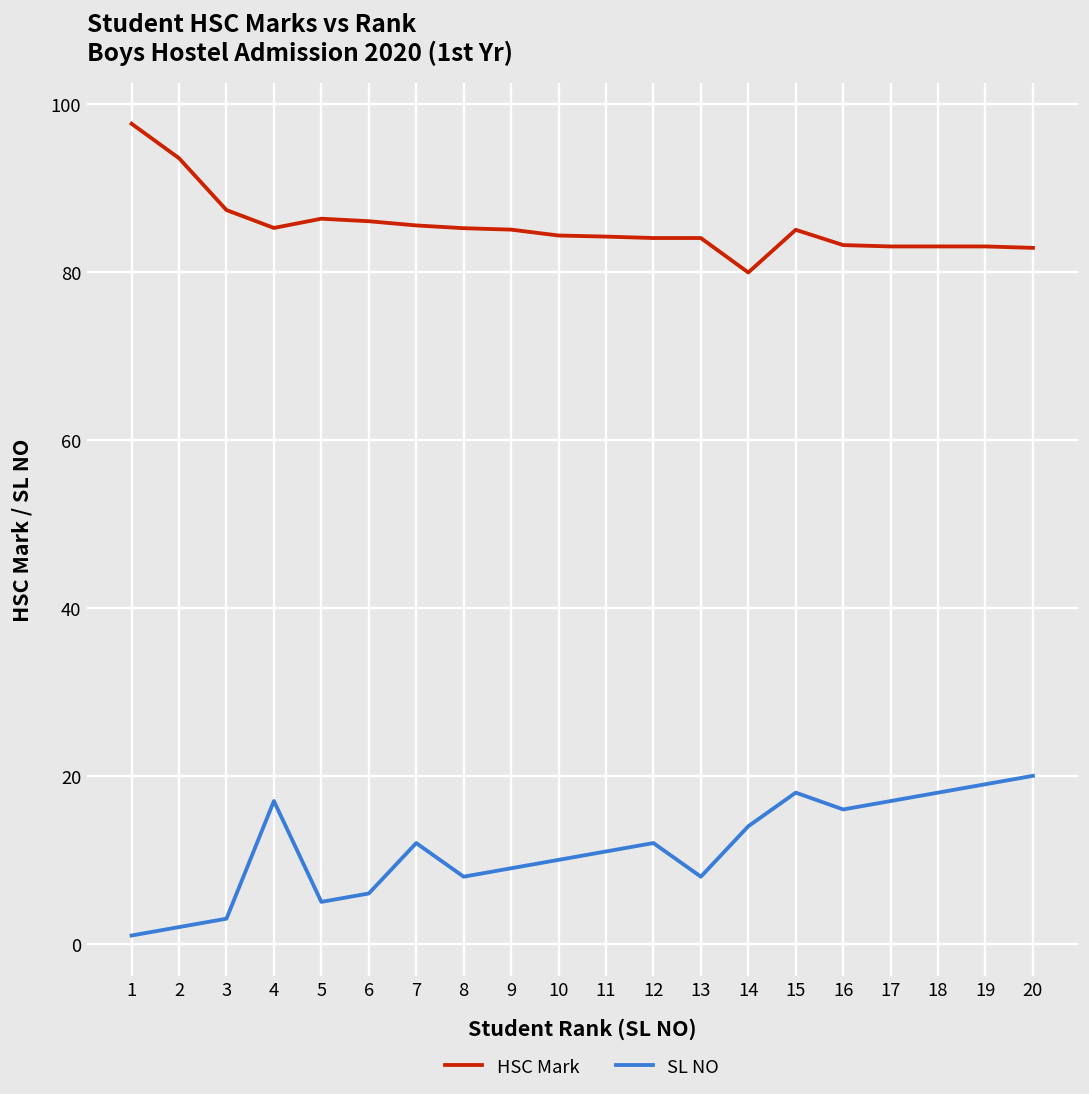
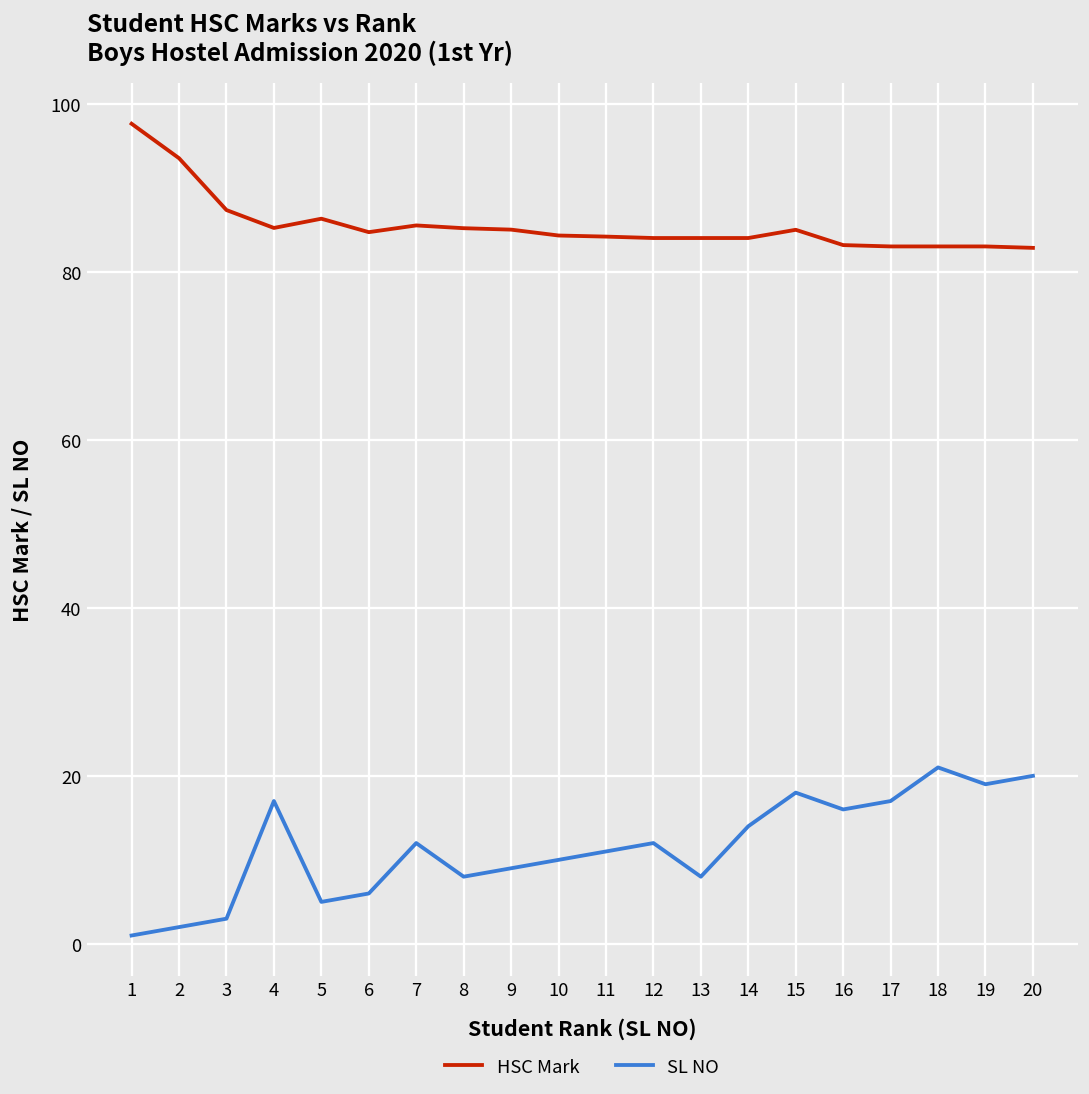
HSC Mark, 6: 86 -> 85
HSC Mark, 14: 80 -> 84
SL NO, 18: 18 -> 21
